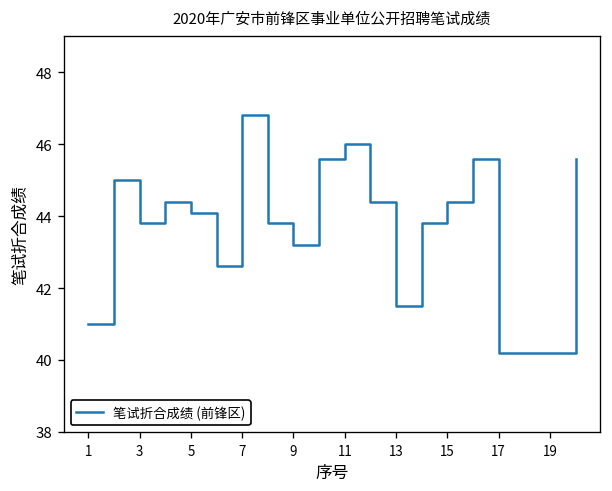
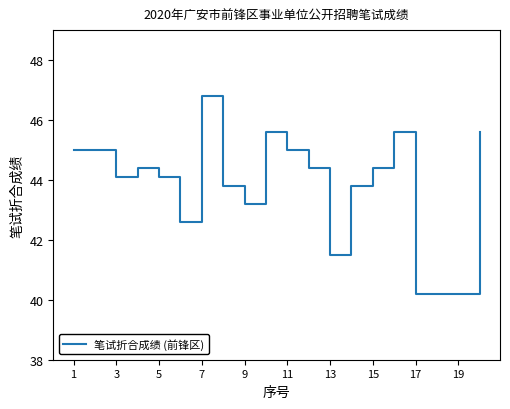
1: 41 -> 45
3: 43.8 -> 44.1
11: 46 -> 45
